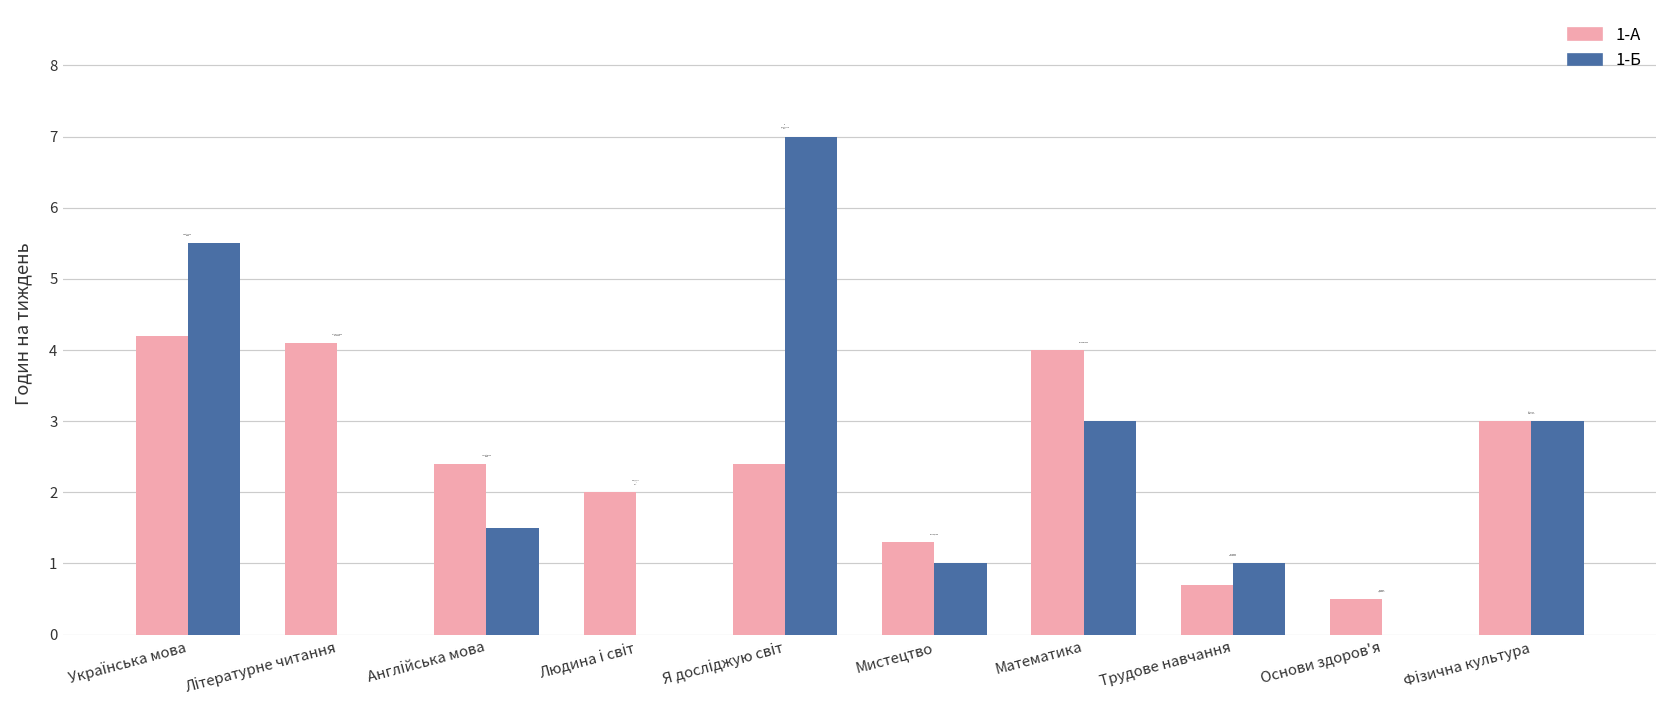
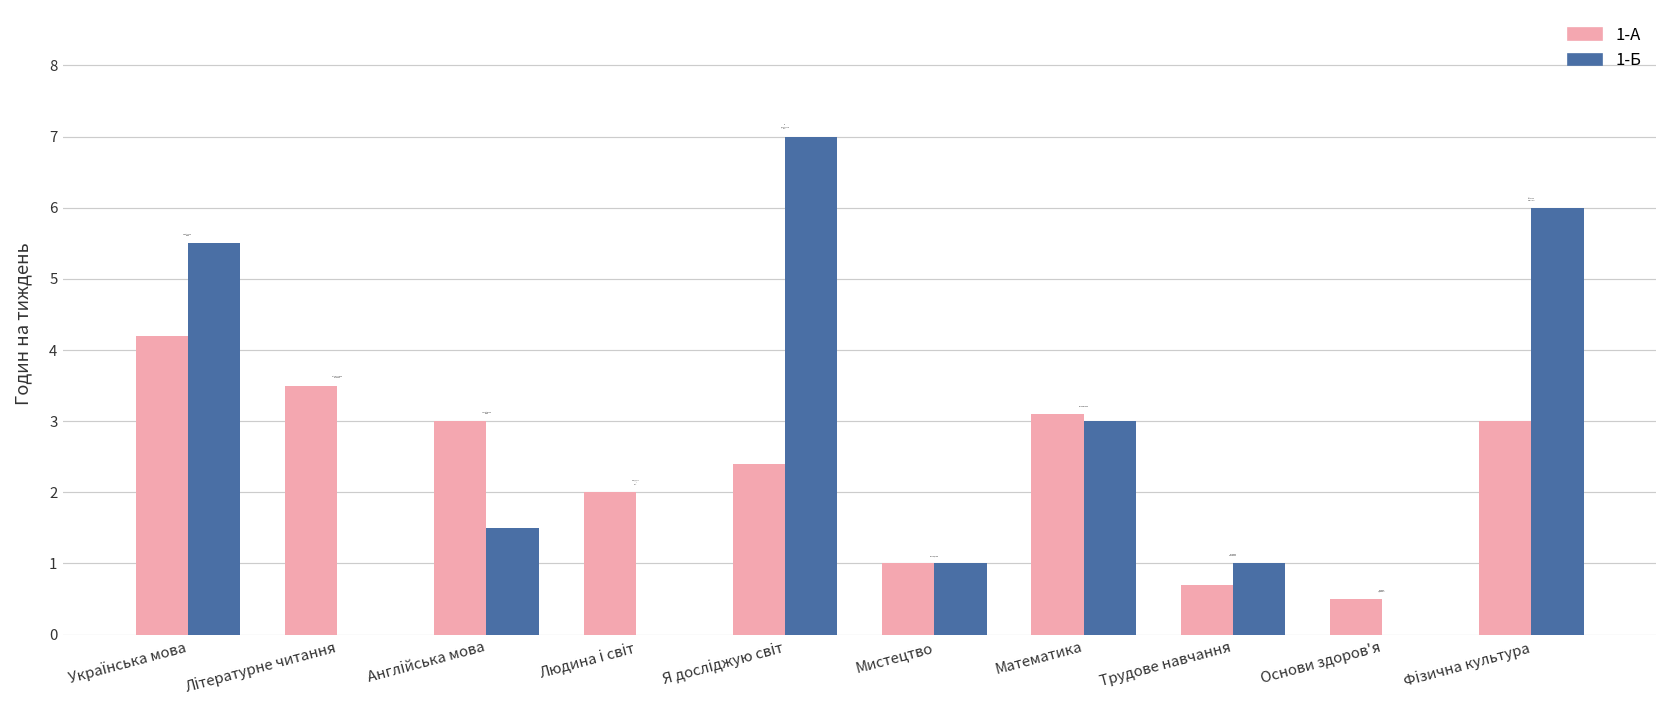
1-А, Літературне читання: 4.1 -> 3.5
1-А, Англійська мова: 2.4 -> 3.0
1-А, Мистецтво: 1.3 -> 1.0
1-А, Математика: 4.0 -> 3.1
1-Б, Фізична культура: 3 -> 6
